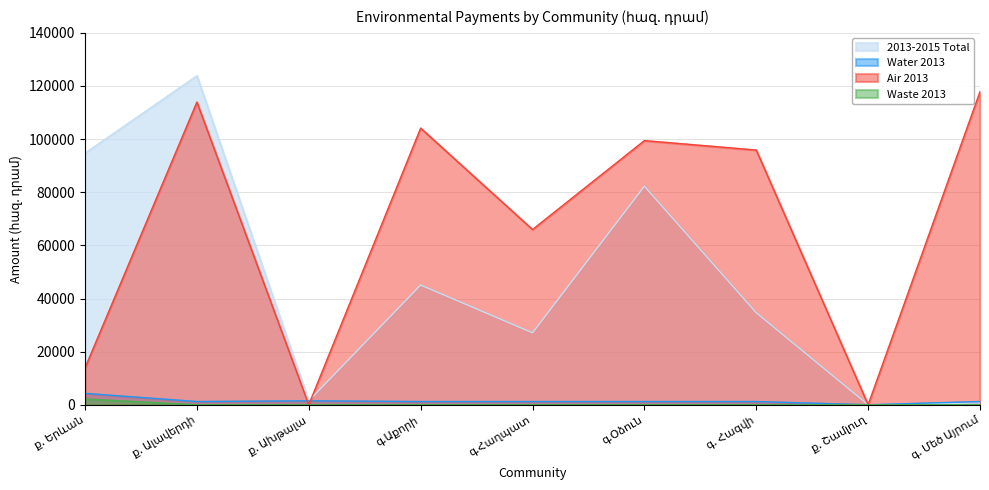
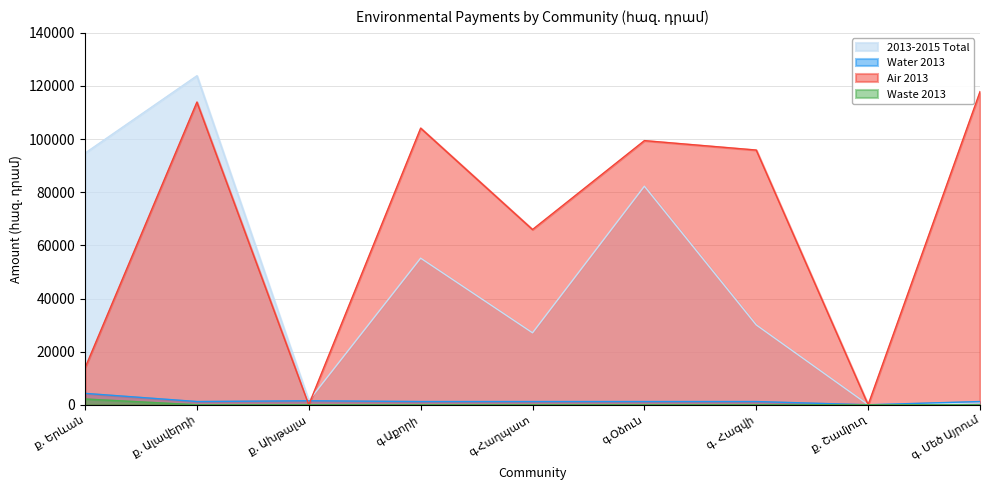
2013-2015 Total, գ.Աքորի: 45000 -> 55000
2013-2015 Total, գ. Հագվի: 35000 -> 30000
